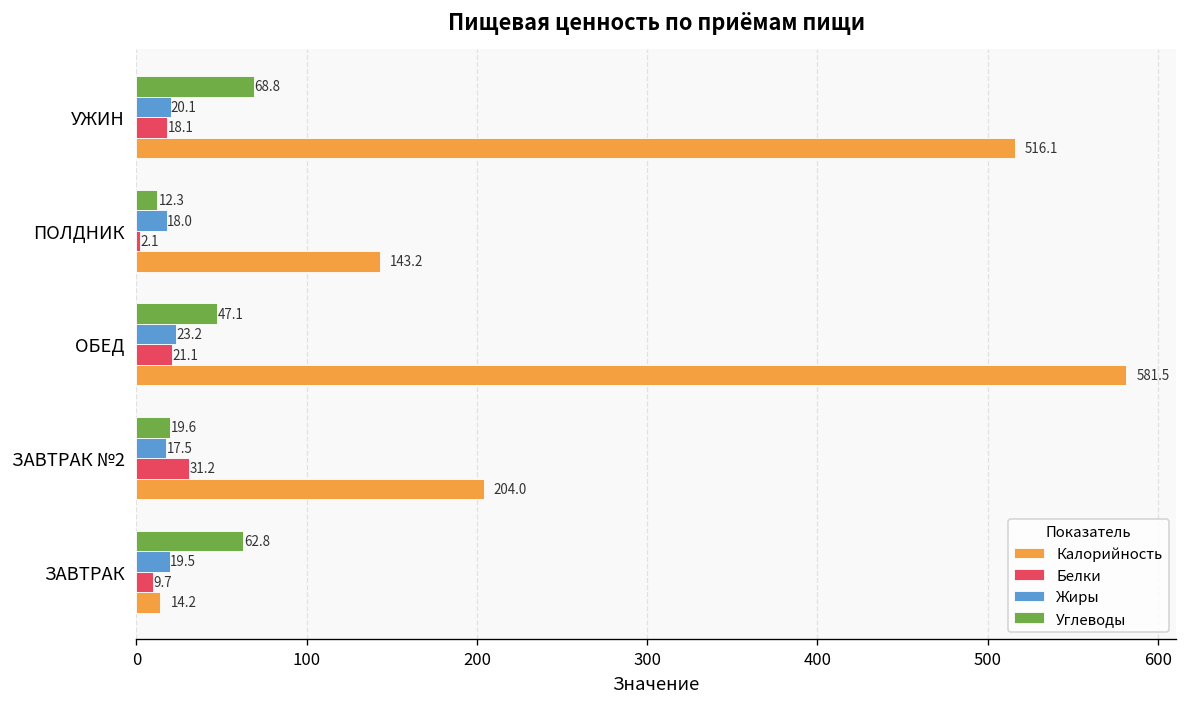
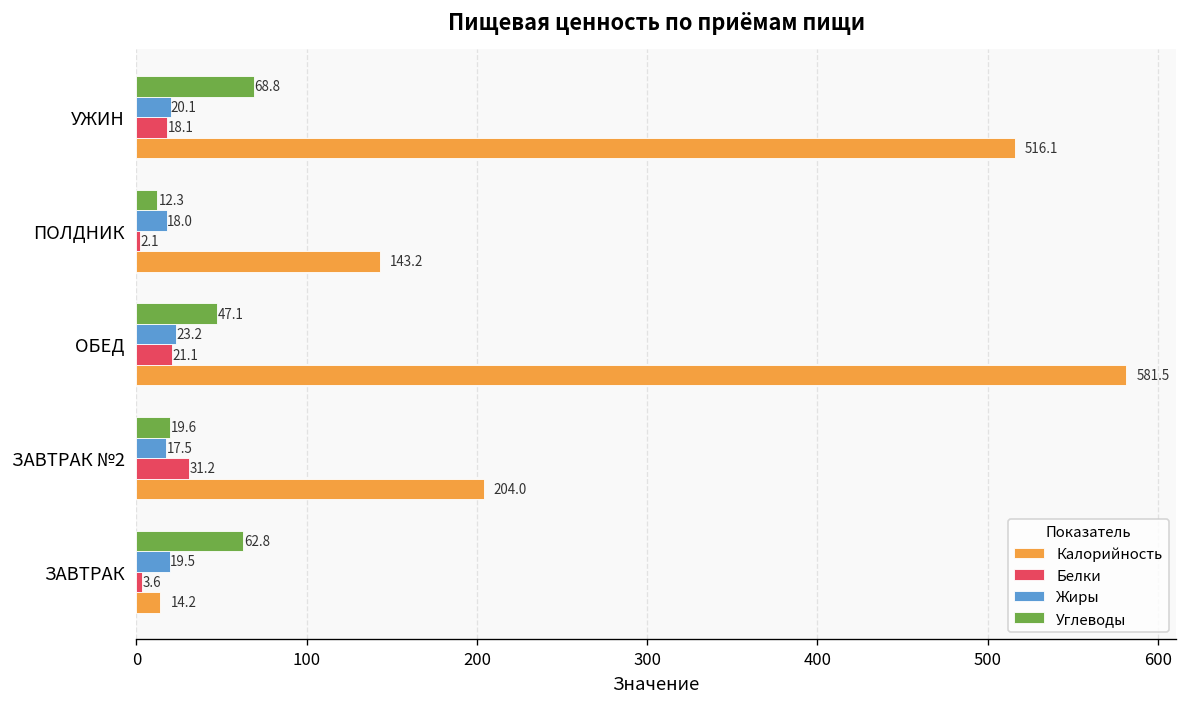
Белки, ЗАВТРАК: 9.7 -> 3.6
